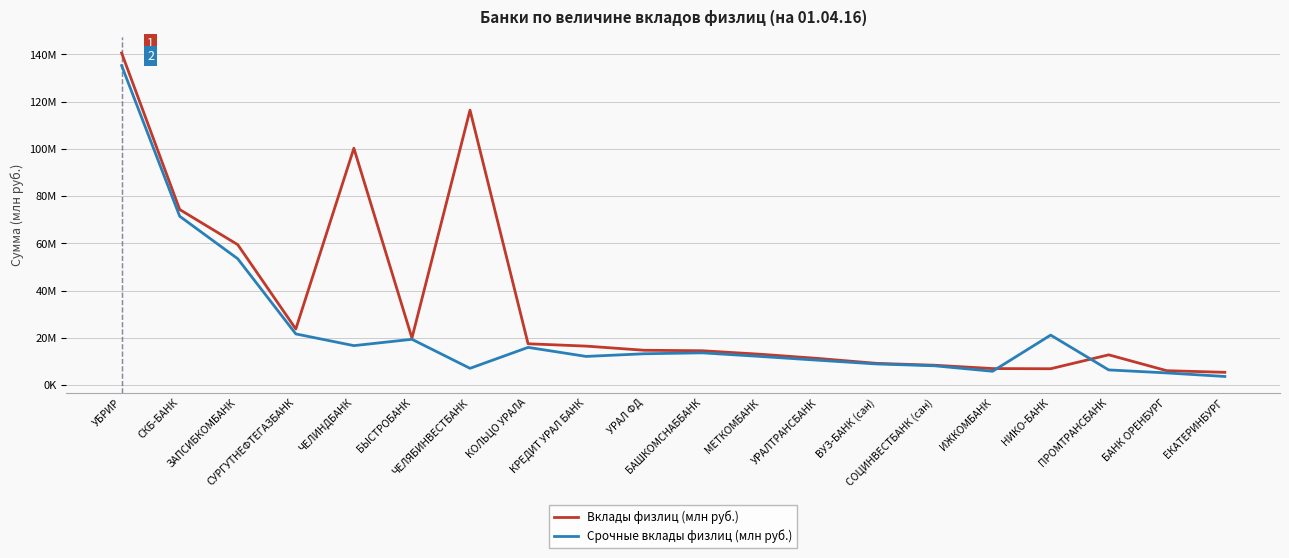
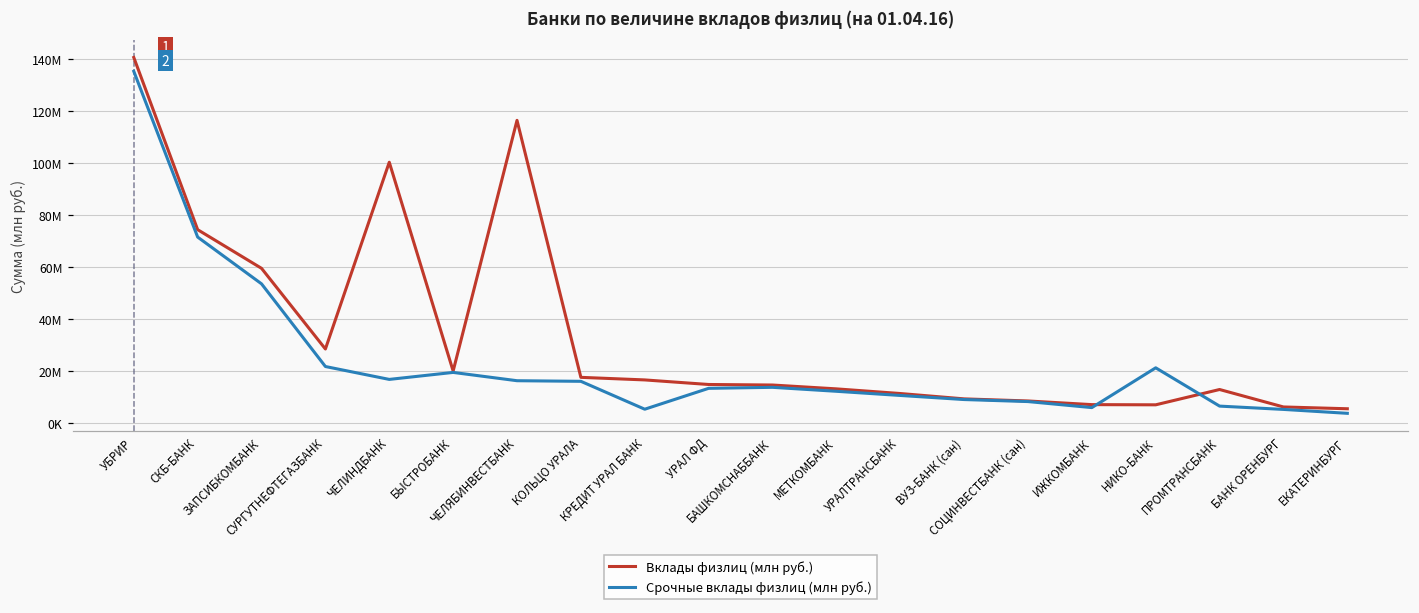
Вклады физлиц (млн руб.), СУРГУТНЕФТЕГАЗБАНК: 24000000 -> 28000000
Срочные вклады физлиц (млн руб.), ЧЕЛЯБИНВЕСТБАНК: 7000000 -> 16000000
Срочные вклады физлиц (млн руб.), КРЕДИТ УРАЛ БАНК: 12000000 -> 5000000
